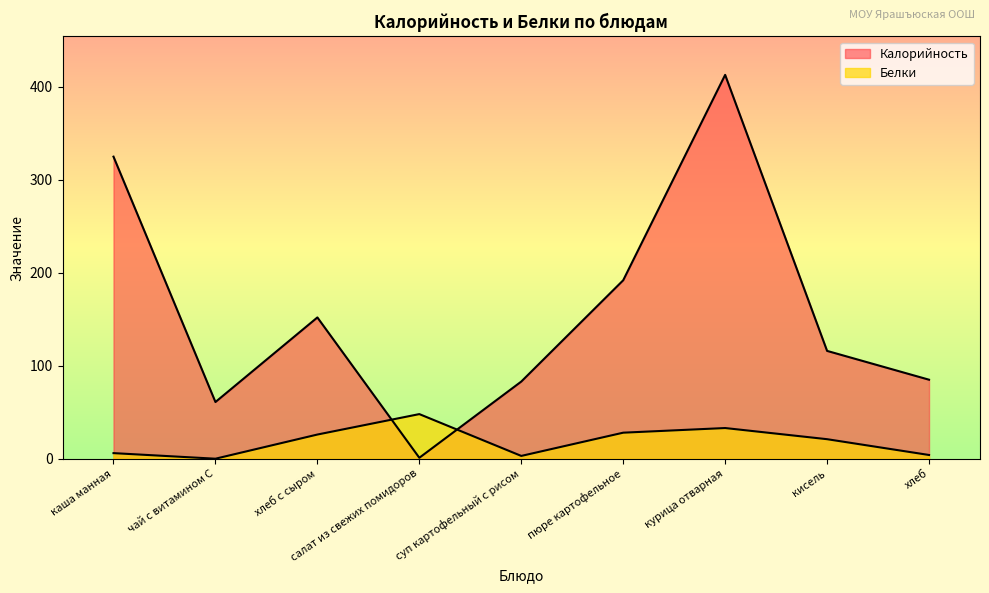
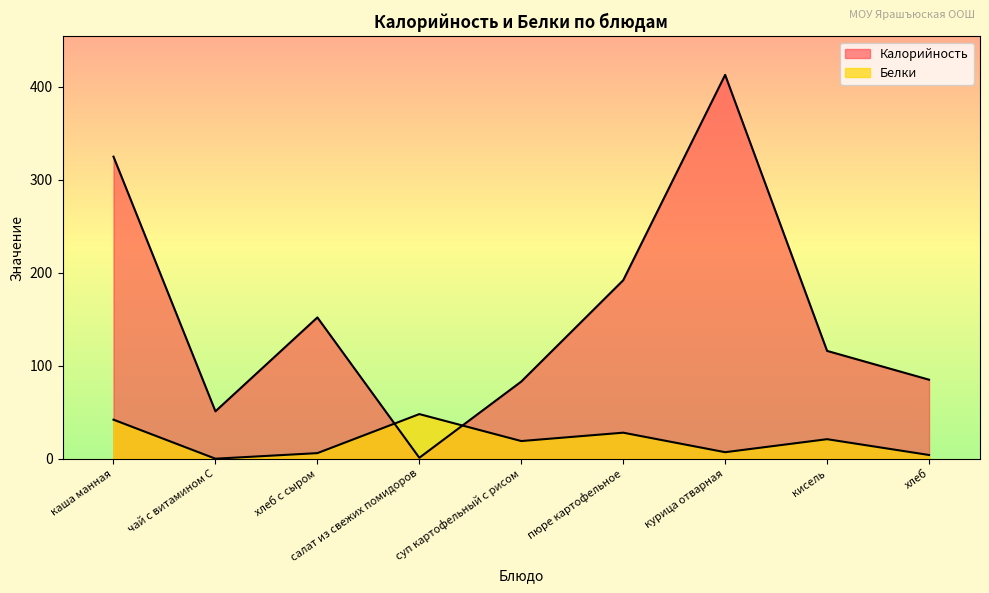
Белки, каша манная: 10 -> 40
Калорийность, чай с витамином С: 60 -> 50
Белки, хлеб с сыром: 30 -> 10
Белки, суп картофельный с рисом: 0 -> 20
Белки, курица отварная: 30 -> 10
